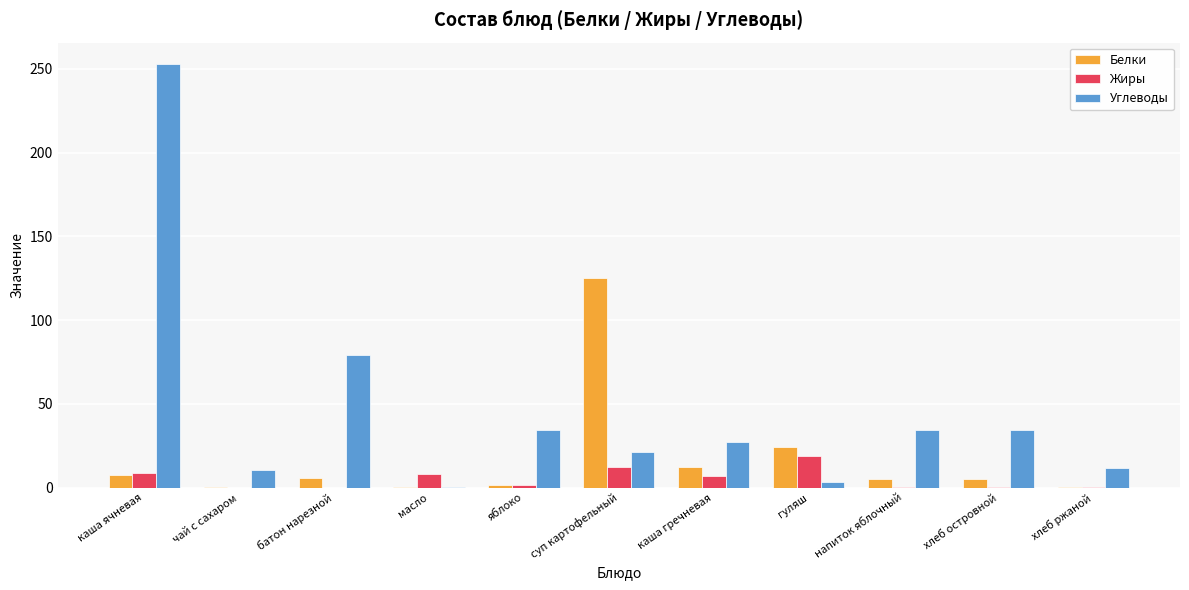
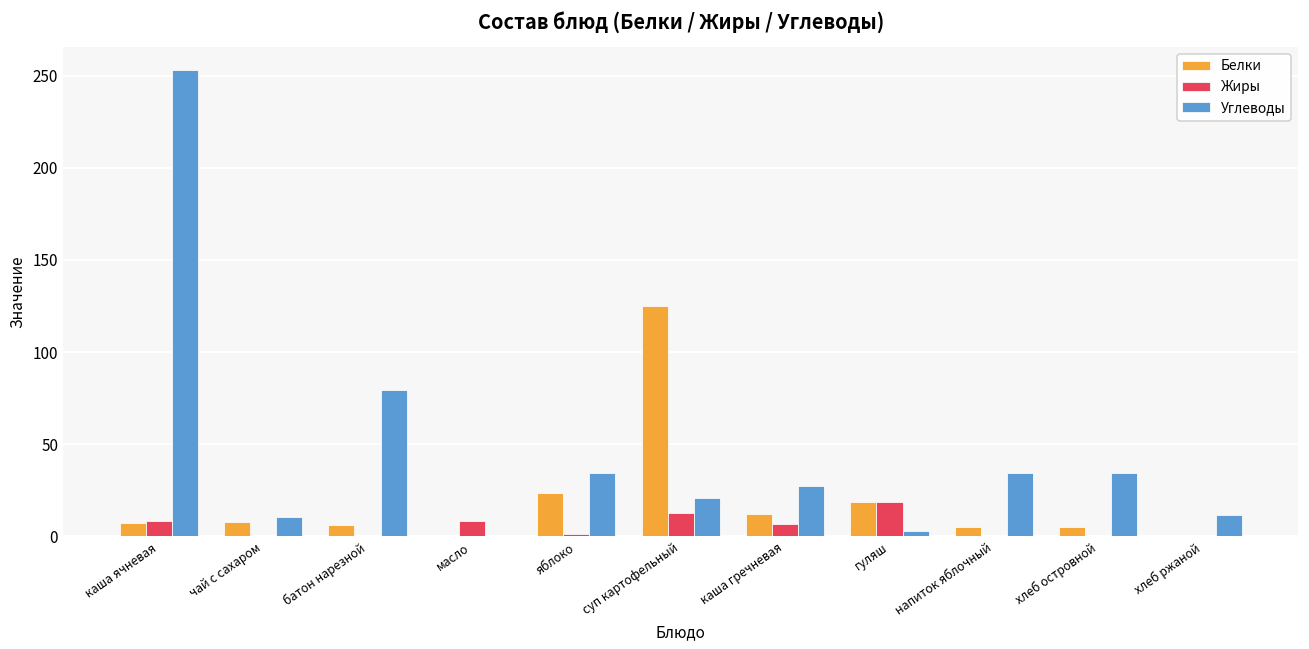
Белки, чай с сахаром: 0 -> 8
Белки, яблоко: 1 -> 23
Белки, гуляш: 24 -> 19
